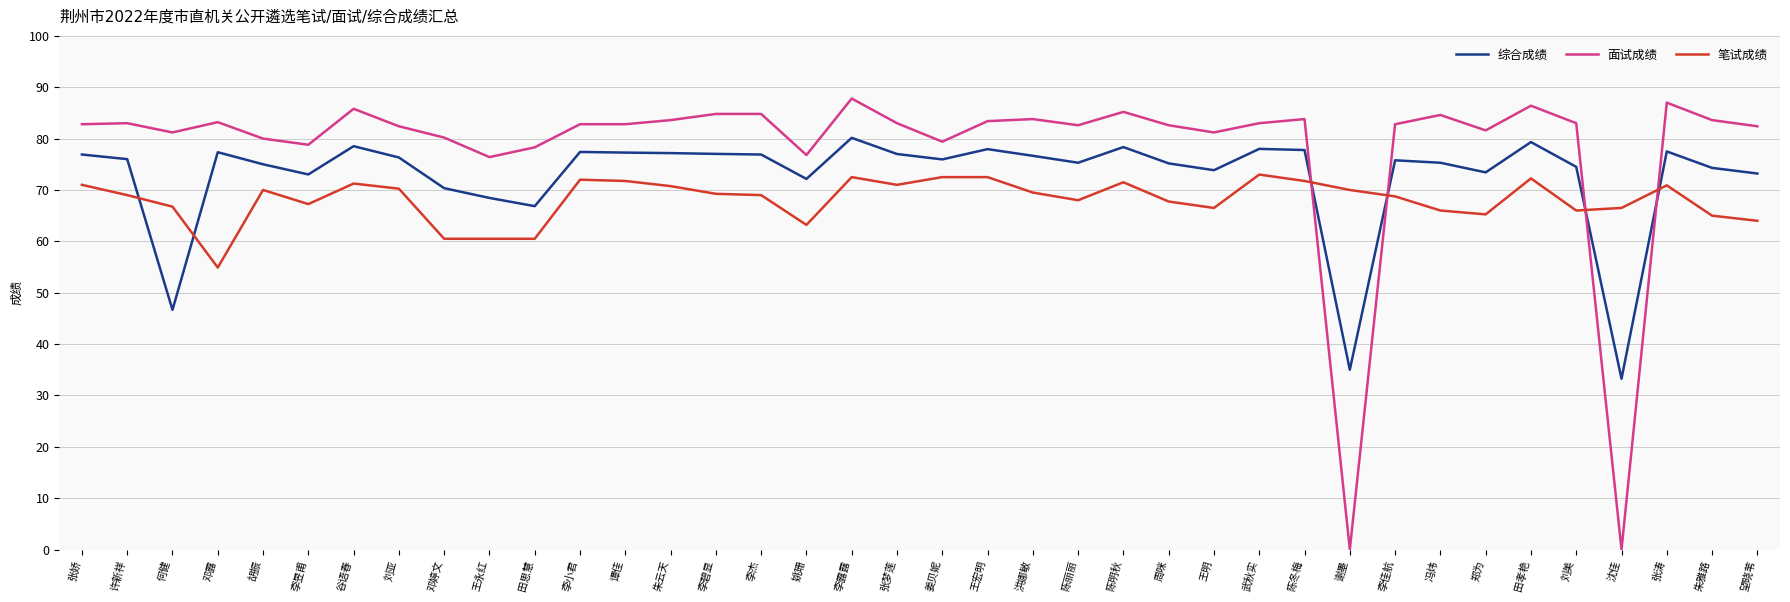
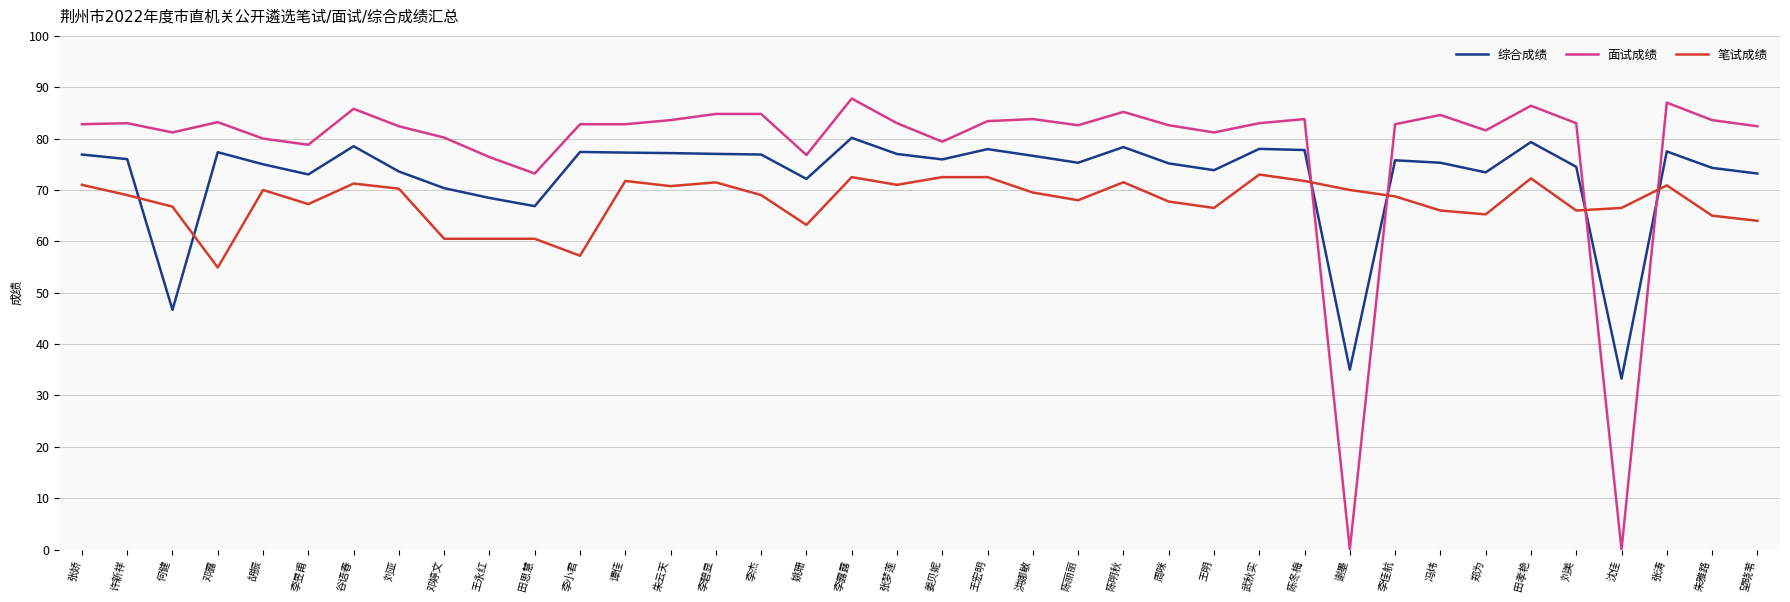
综合成绩, 刘亚: 76 -> 74
面试成绩, 田思慧: 78 -> 73
笔试成绩, 李小君: 72 -> 57
笔试成绩, 李碧显: 69 -> 71
